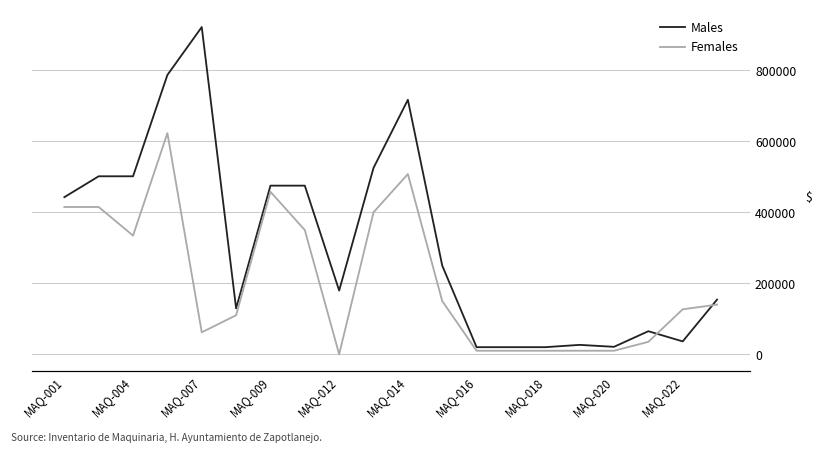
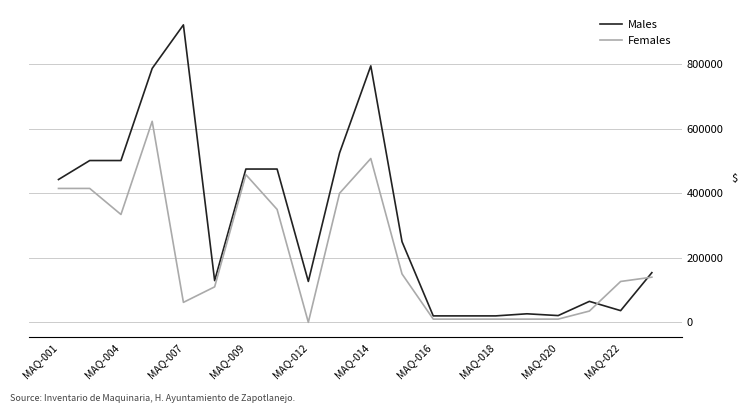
Males, MAQ-012: 180000 -> 130000
Males, MAQ-014: 720000 -> 790000
